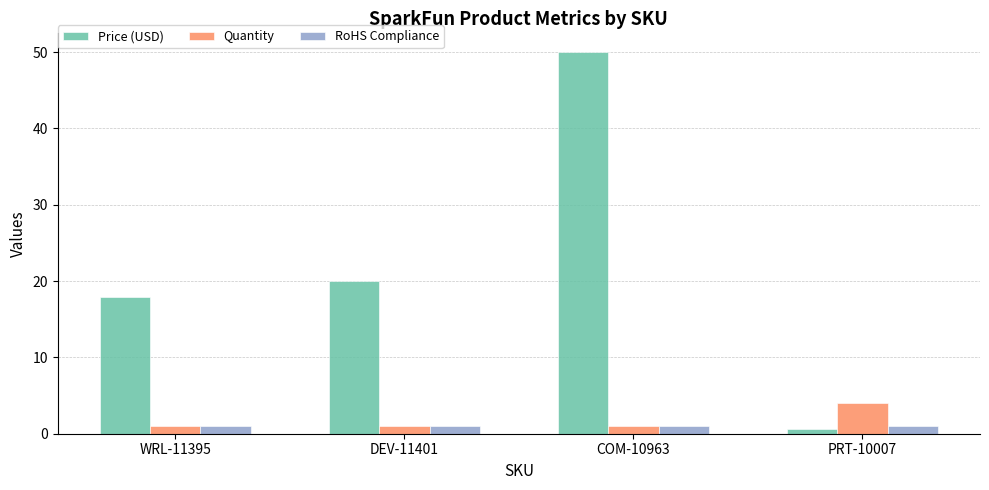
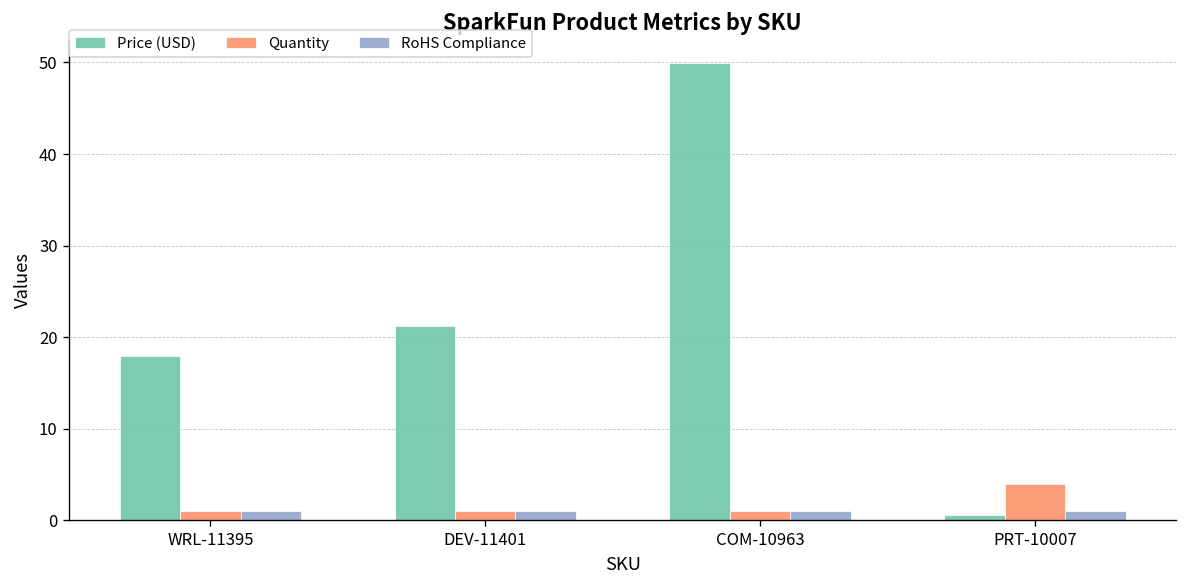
Price (USD), DEV-11401: 20 -> 21
